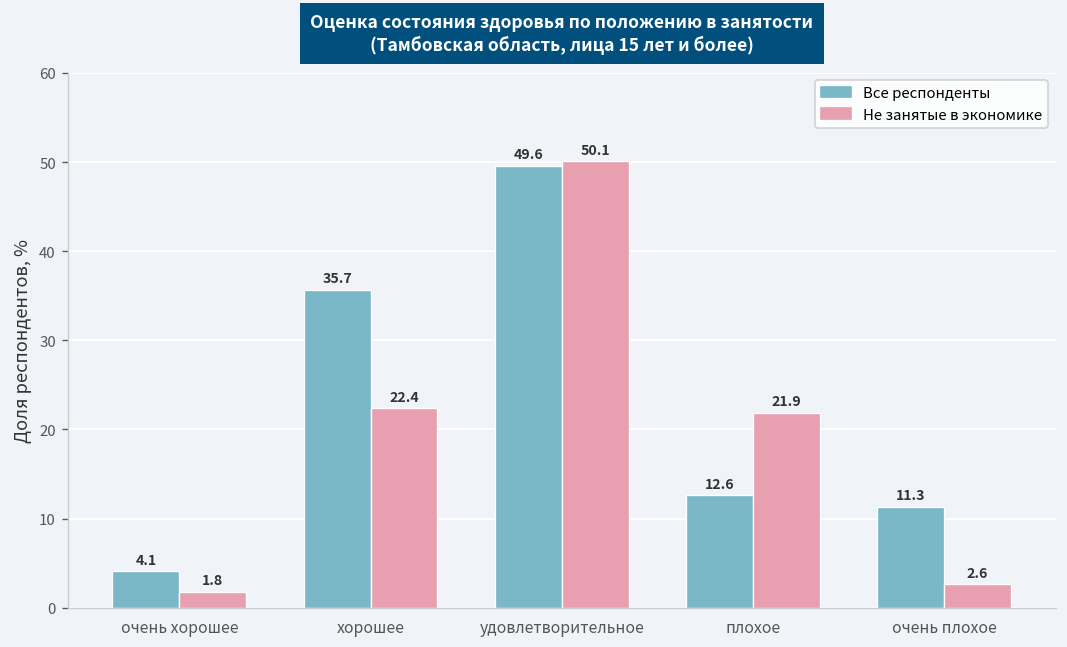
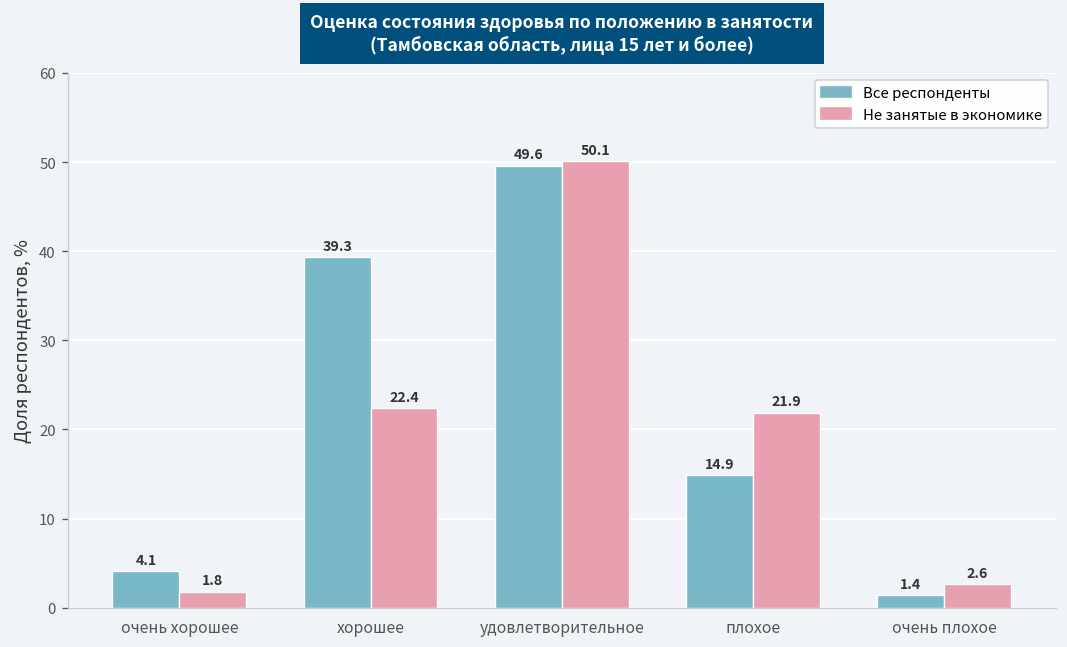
Все респонденты, хорошее: 35.7 -> 39.3
Все респонденты, плохое: 12.6 -> 14.9
Все респонденты, очень плохое: 11.3 -> 1.4
